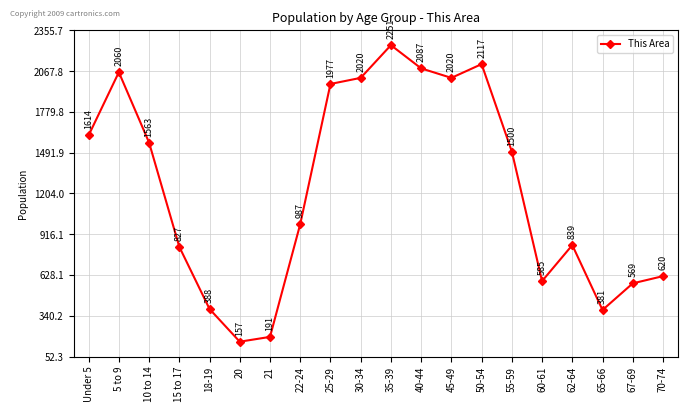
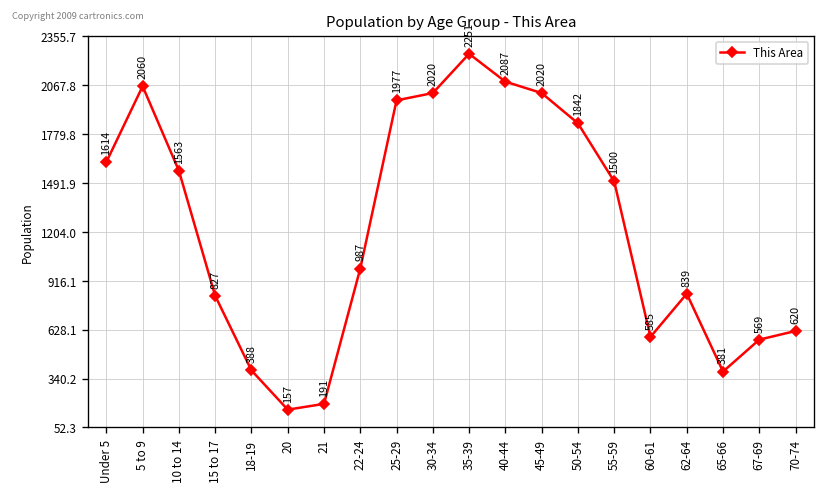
50-54: 2117 -> 1842
